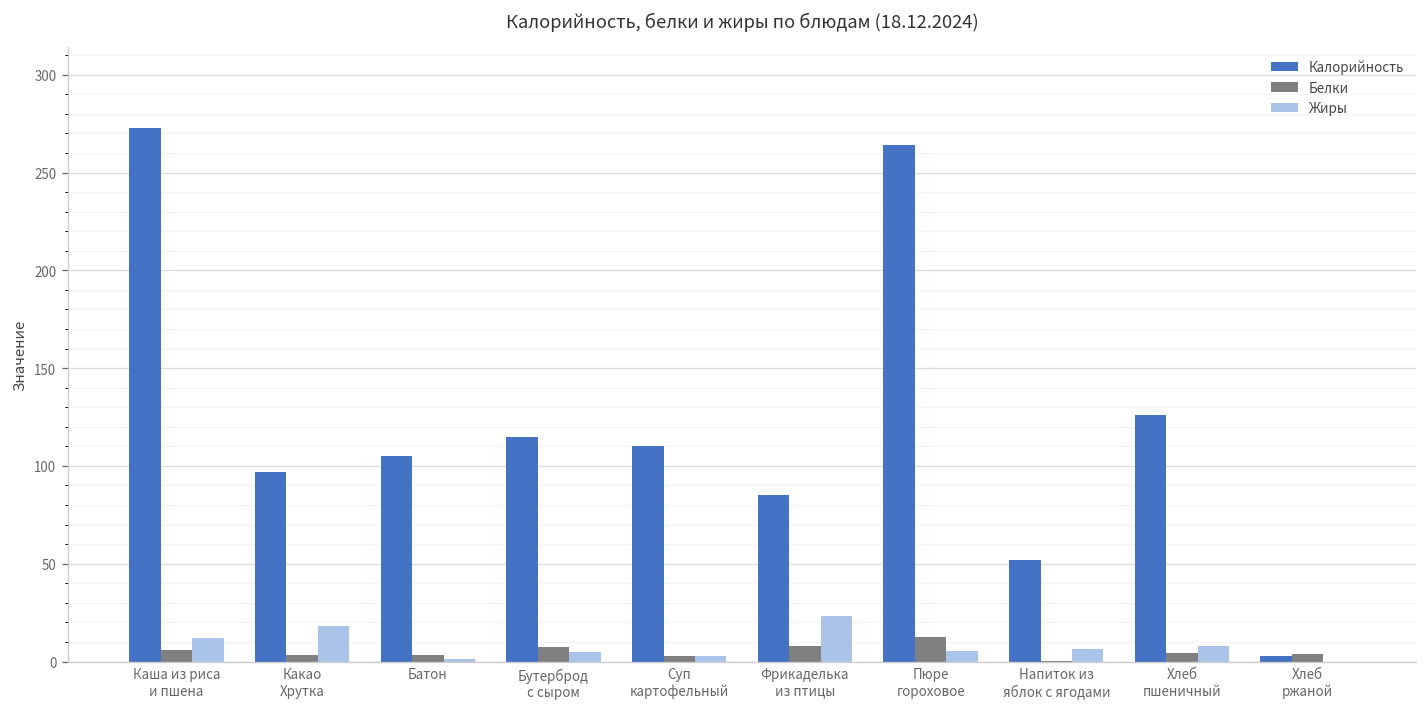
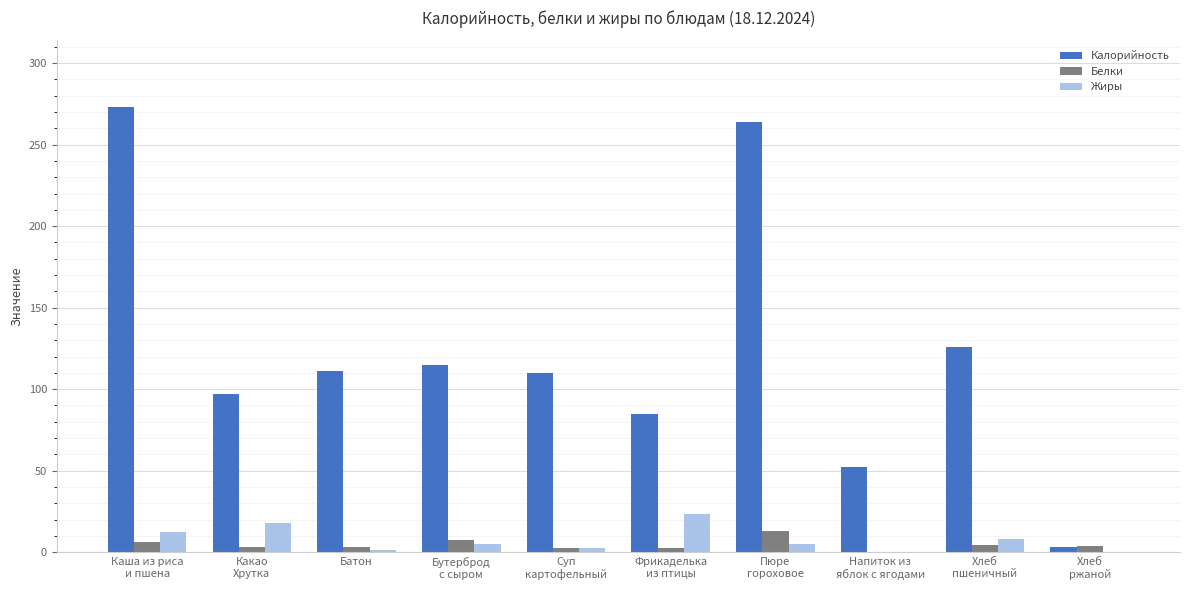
Калорийность, Батон: 105 -> 111
Белки, Фрикаделька из птицы: 8 -> 3
Жиры, Напиток из яблок с ягодами: 6 -> 0
